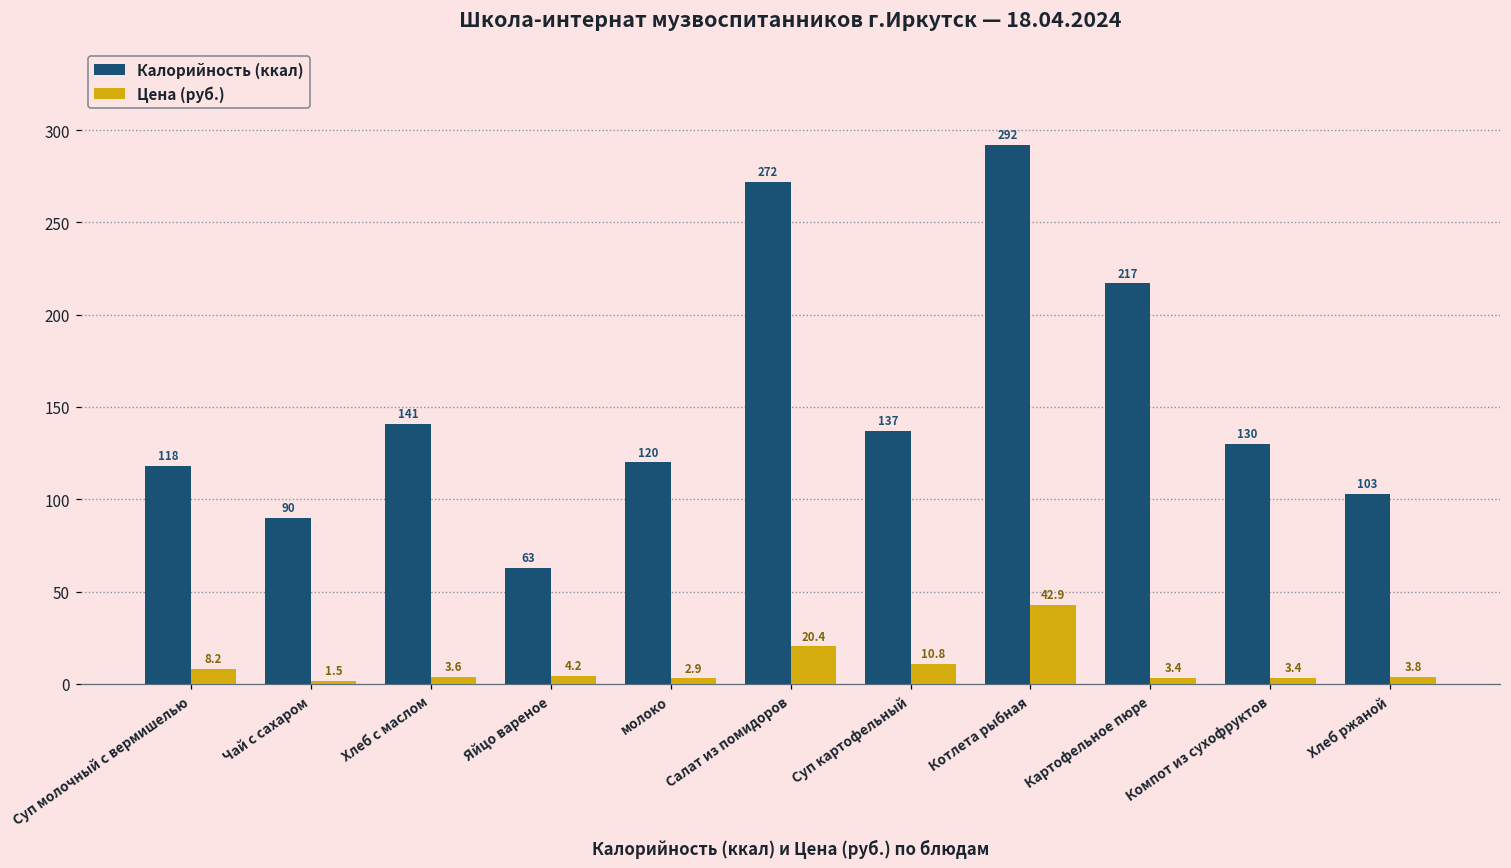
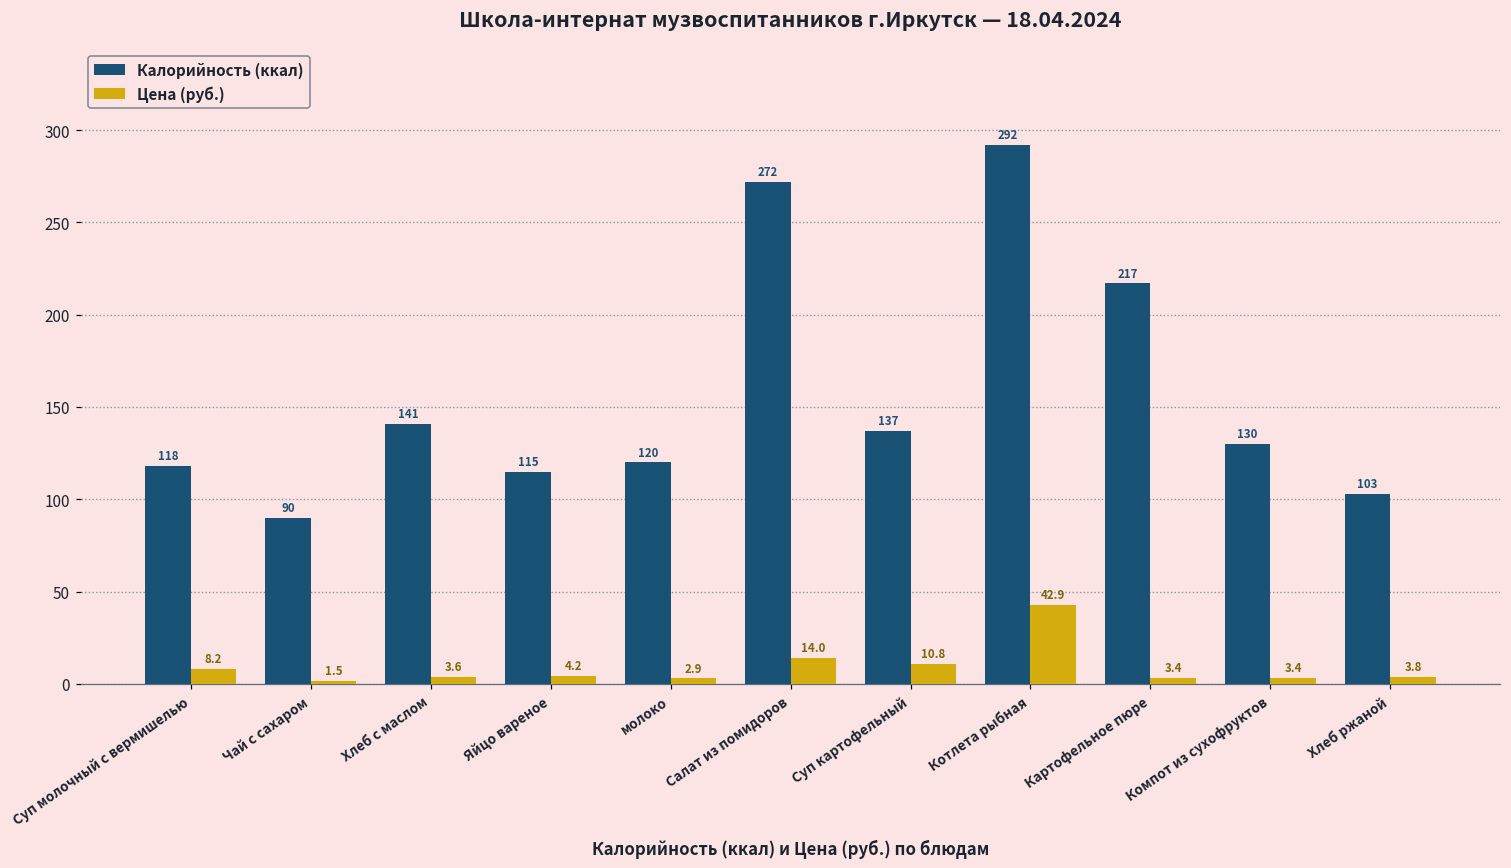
Калорийность (ккал), Яйцо вареное: 63 -> 115
Цена (руб.), Салат из помидоров: 20.4 -> 14.0
